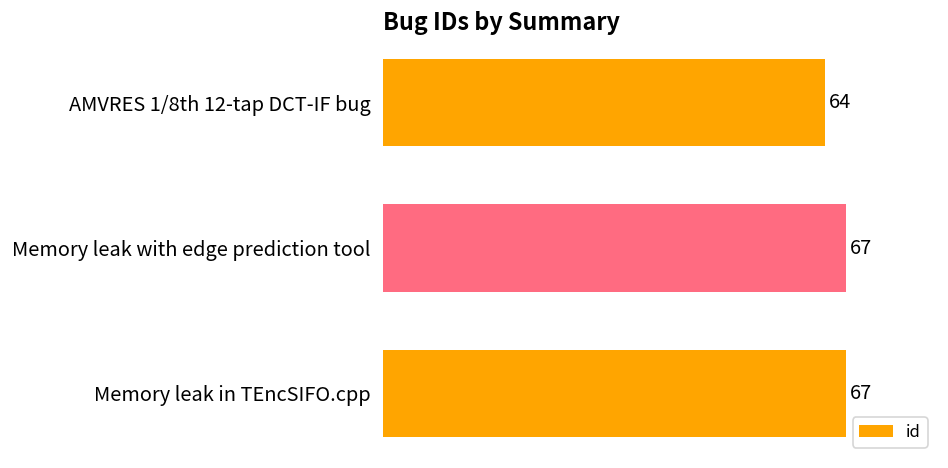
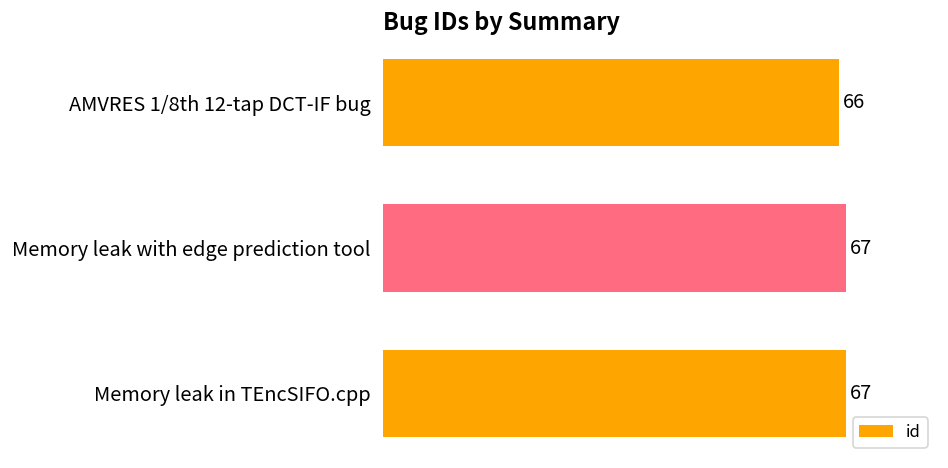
AMVRES 1/8th 12-tap DCT-IF bug: 64 -> 66
